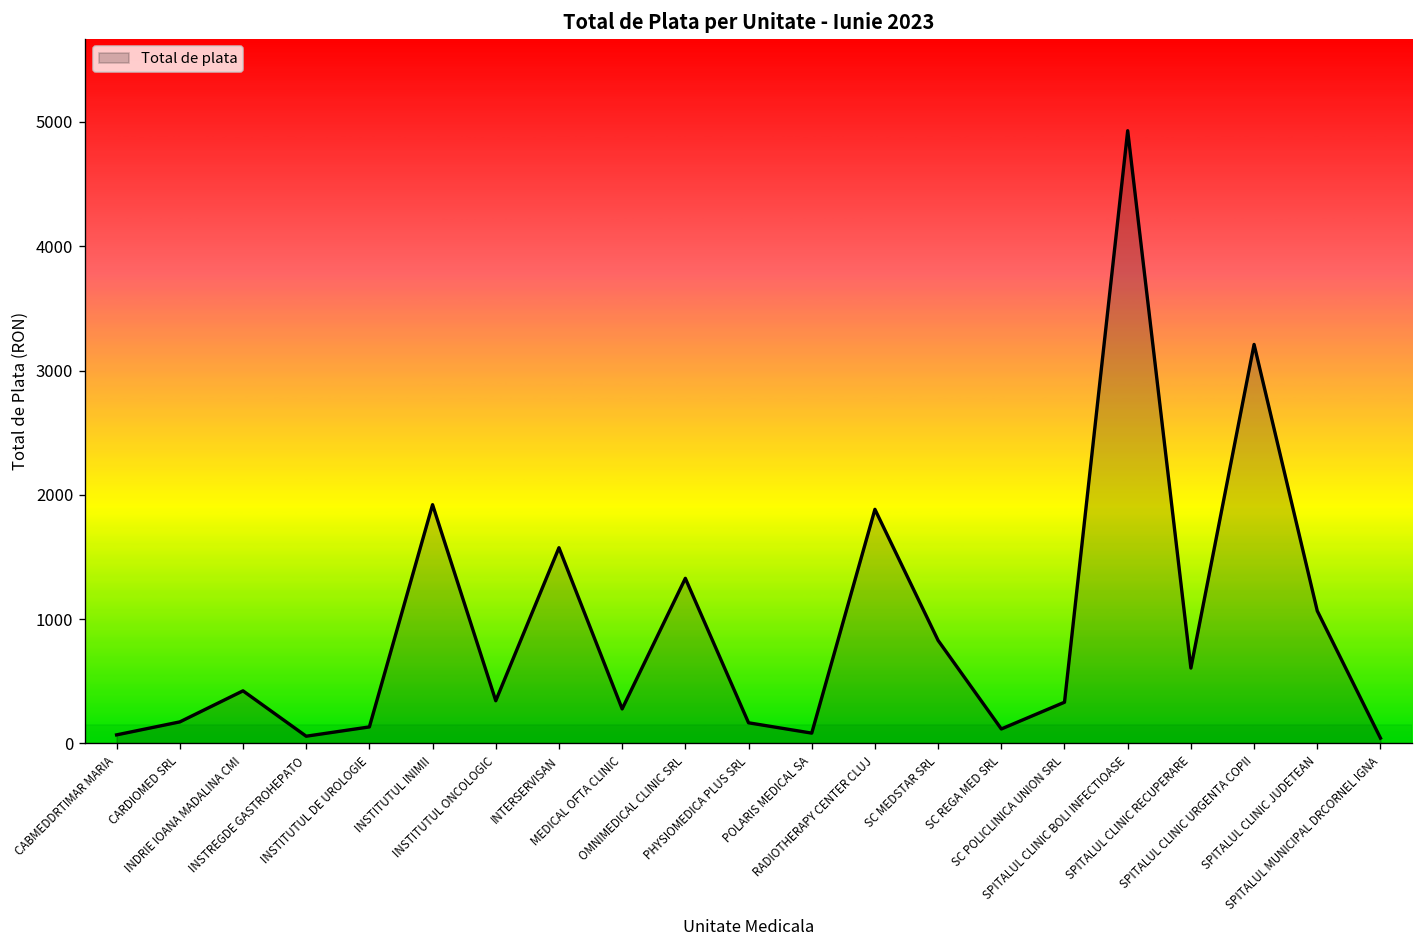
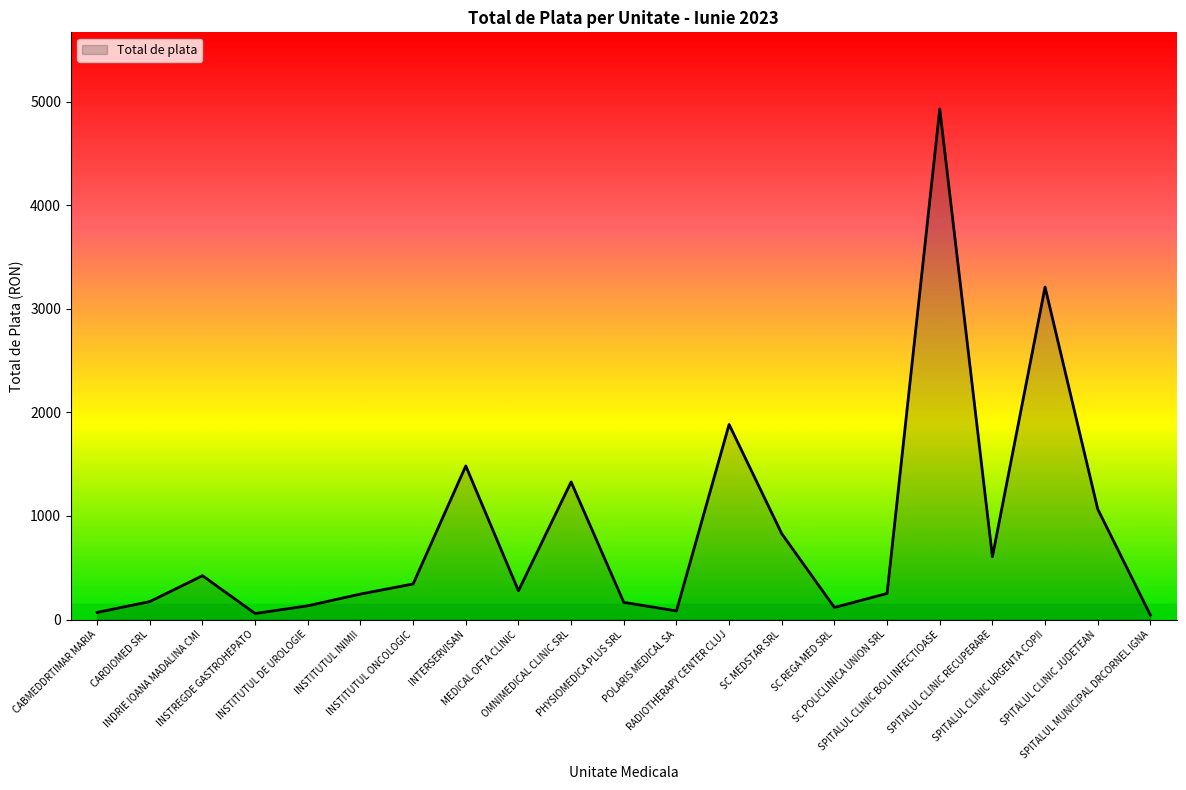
INSTITUTUL INIMII: 1920 -> 250
INTERSERVISAN: 1570 -> 1480
SC POLICLINICA UNION SRL: 330 -> 250
